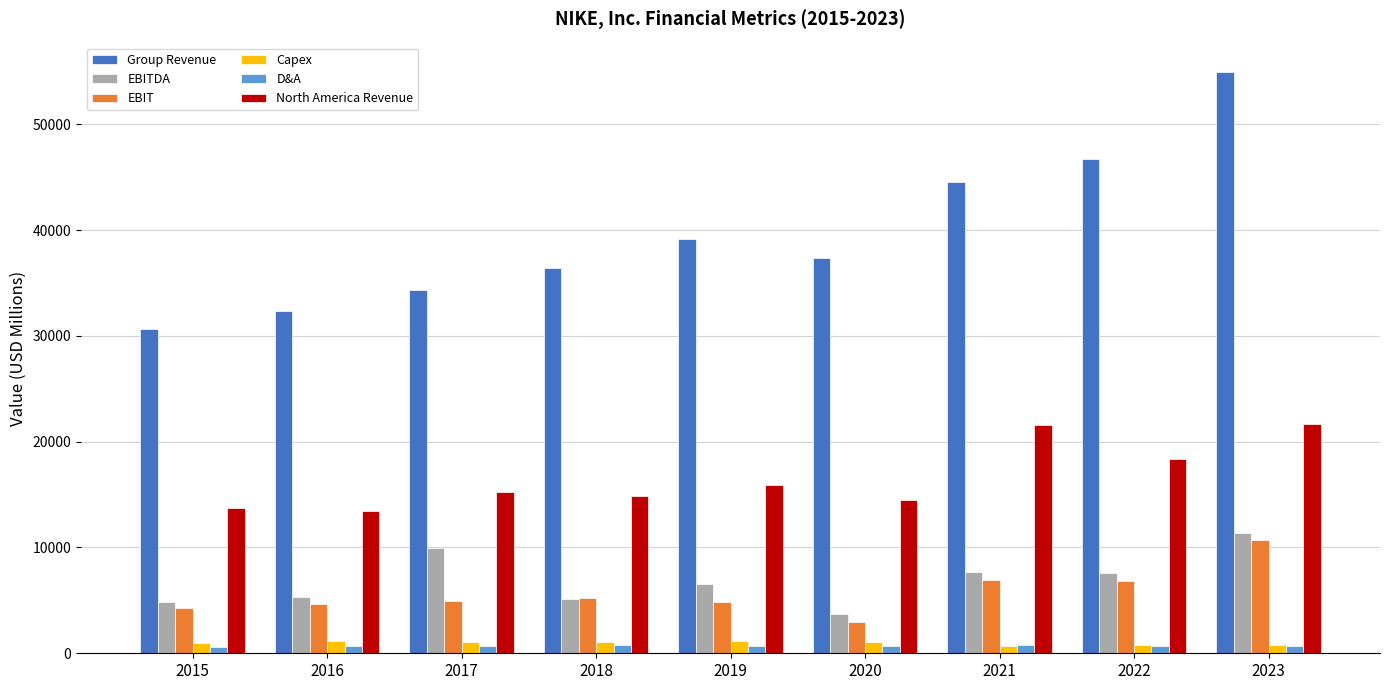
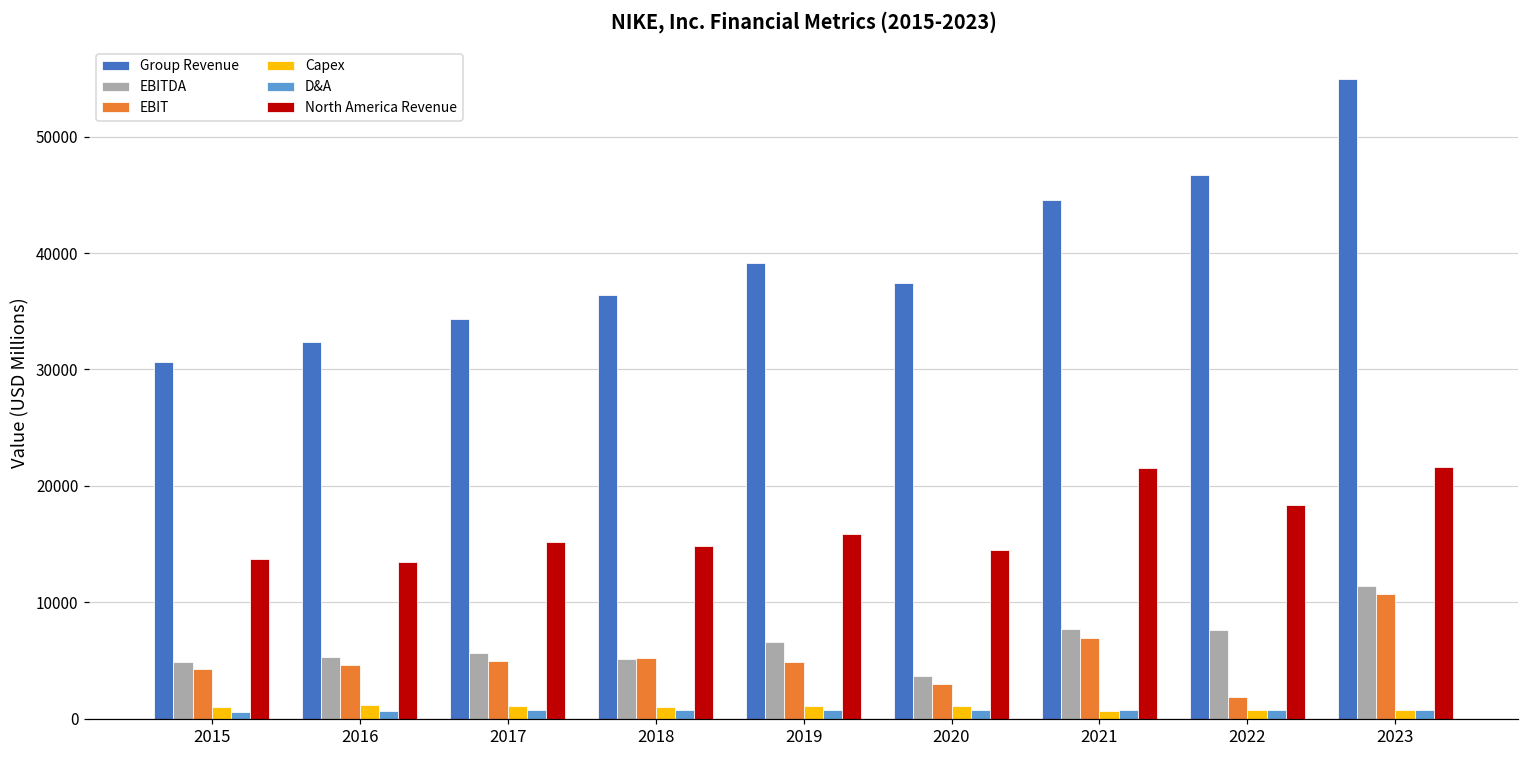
EBITDA, 2017: 10000 -> 5700
EBIT, 2022: 6900 -> 1800
